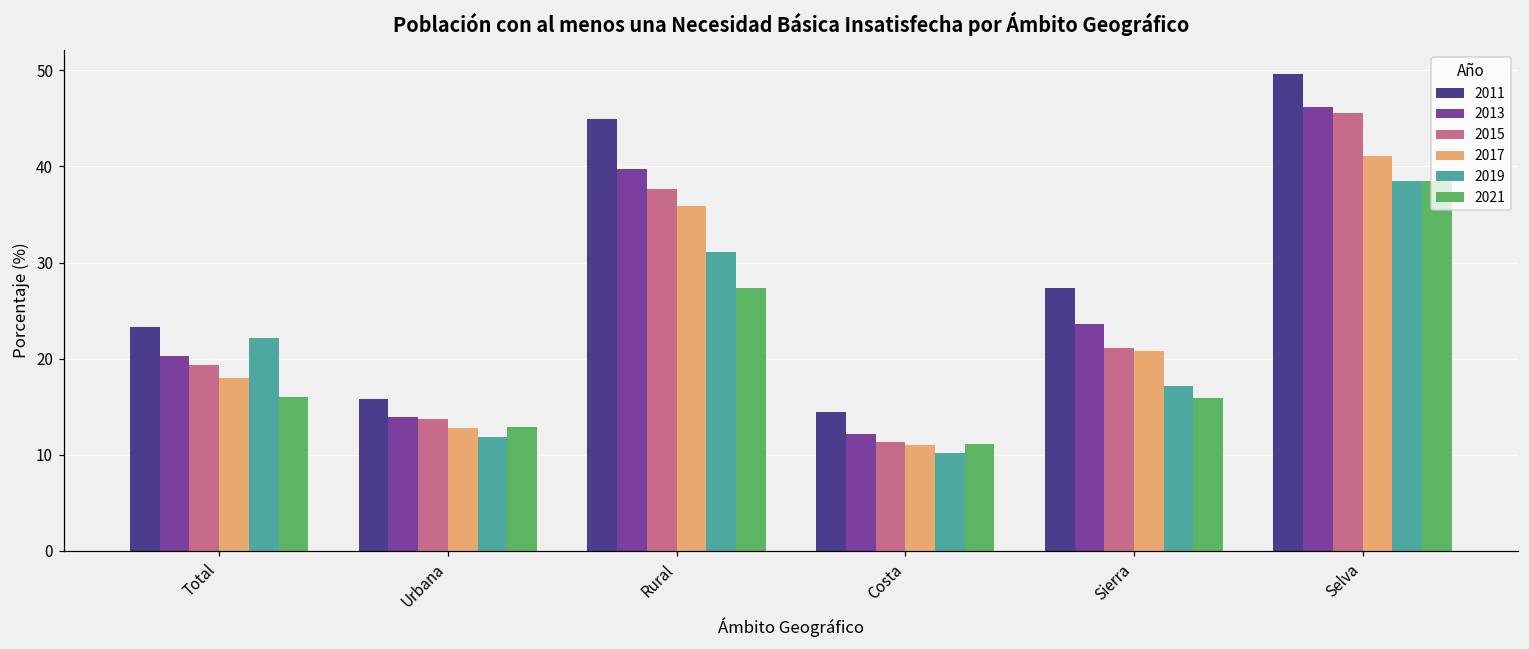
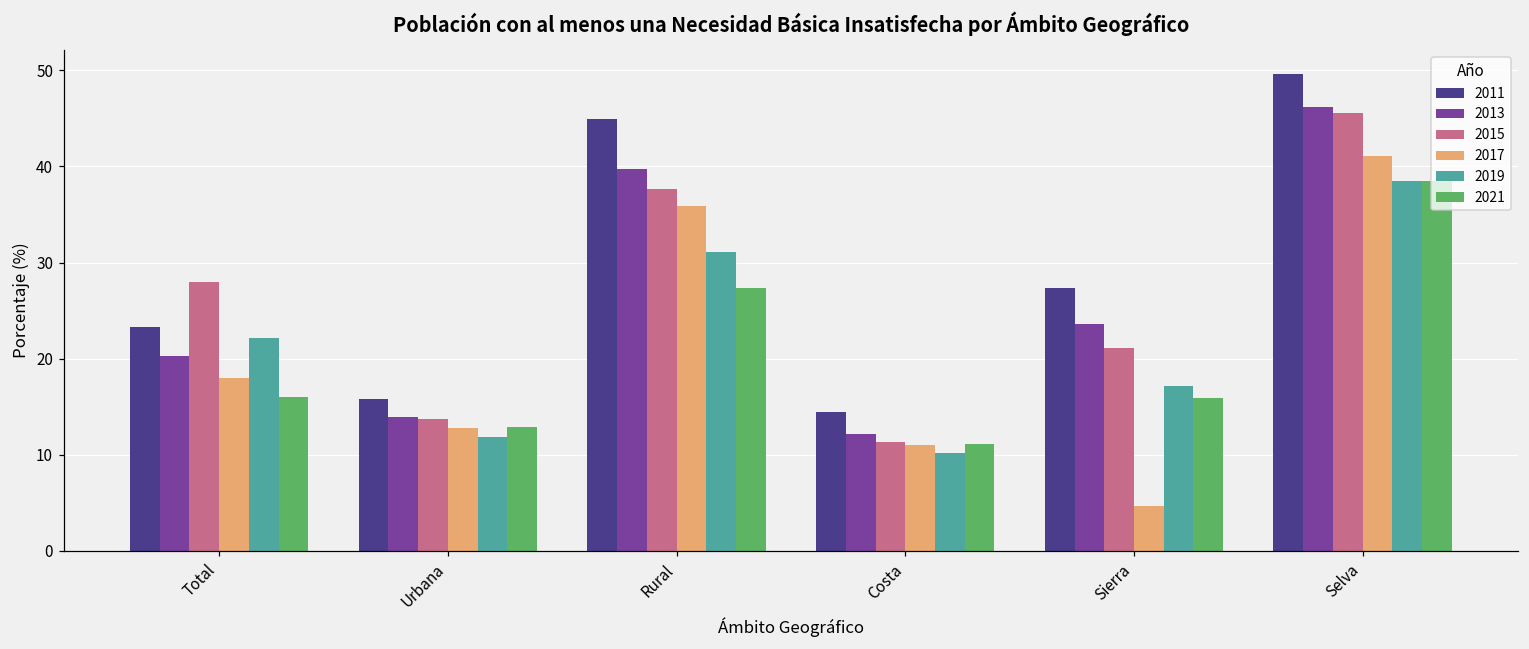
2015, Total: 19 -> 28
2017, Sierra: 21 -> 5
